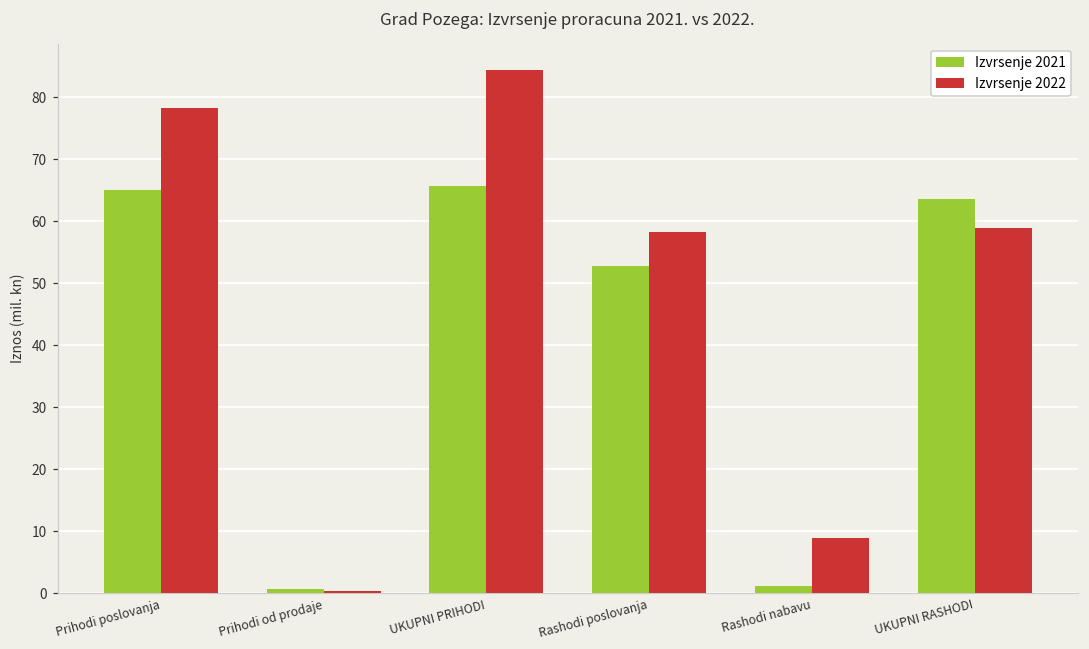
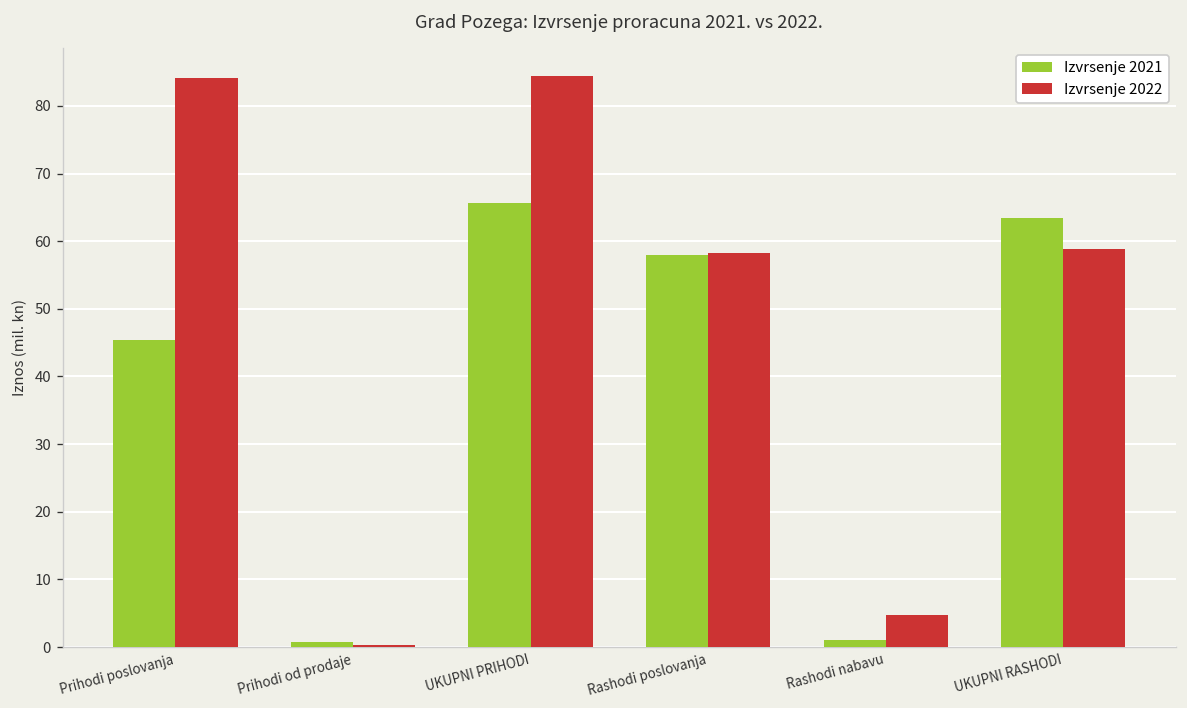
Izvrsenje 2021, Prihodi poslovanja: 65 -> 45
Izvrsenje 2022, Prihodi poslovanja: 78 -> 84
Izvrsenje 2021, Rashodi poslovanja: 53 -> 58
Izvrsenje 2022, Rashodi nabavu: 9 -> 5
